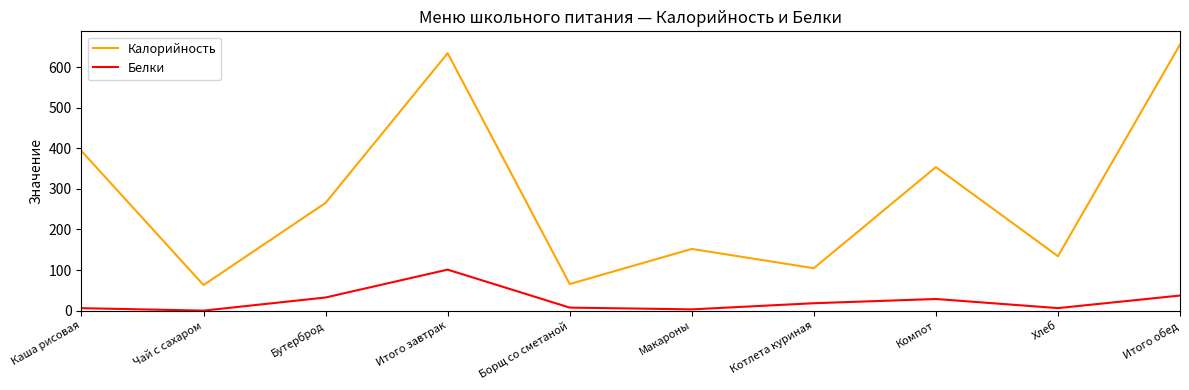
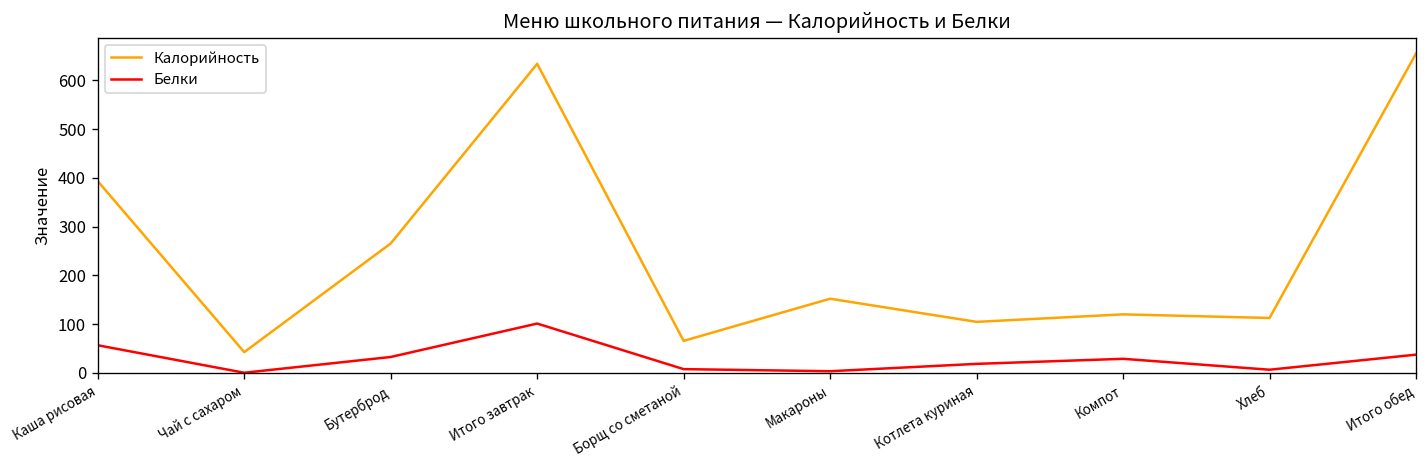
Белки, Каша рисовая: 10 -> 60
Калорийность, Чай с сахаром: 60 -> 40
Калорийность, Компот: 350 -> 120
Калорийность, Хлеб: 130 -> 110
